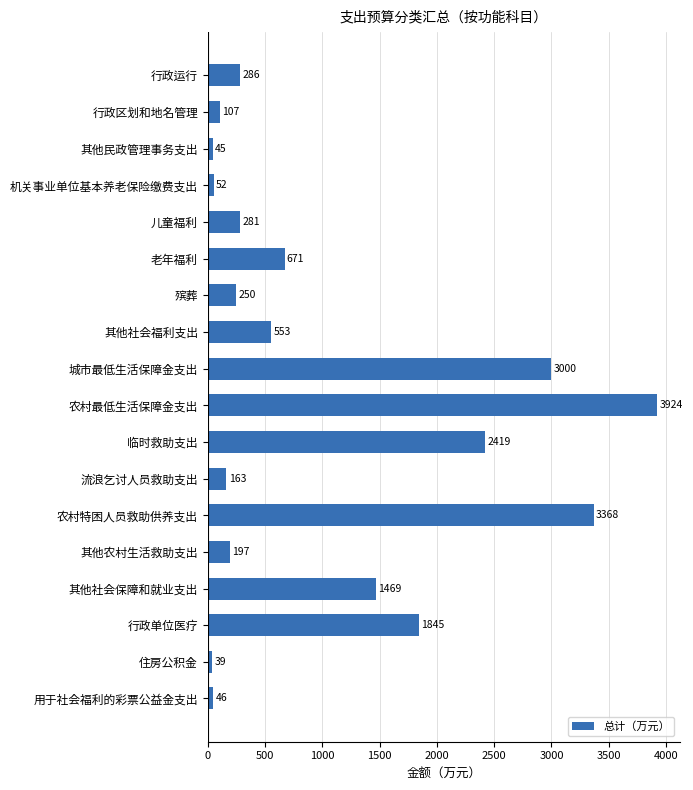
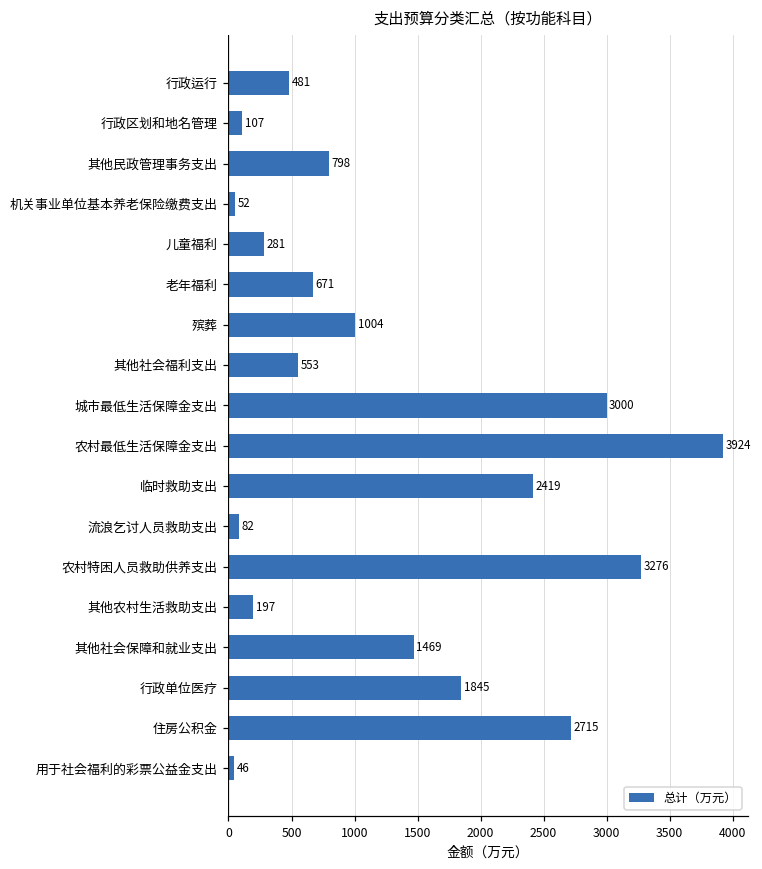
行政运行: 286 -> 481
其他民政管理事务支出: 45 -> 798
殡葬: 250 -> 1004
流浪乞讨人员救助支出: 163 -> 82
农村特困人员救助供养支出: 3368 -> 3276
住房公积金: 39 -> 2715
